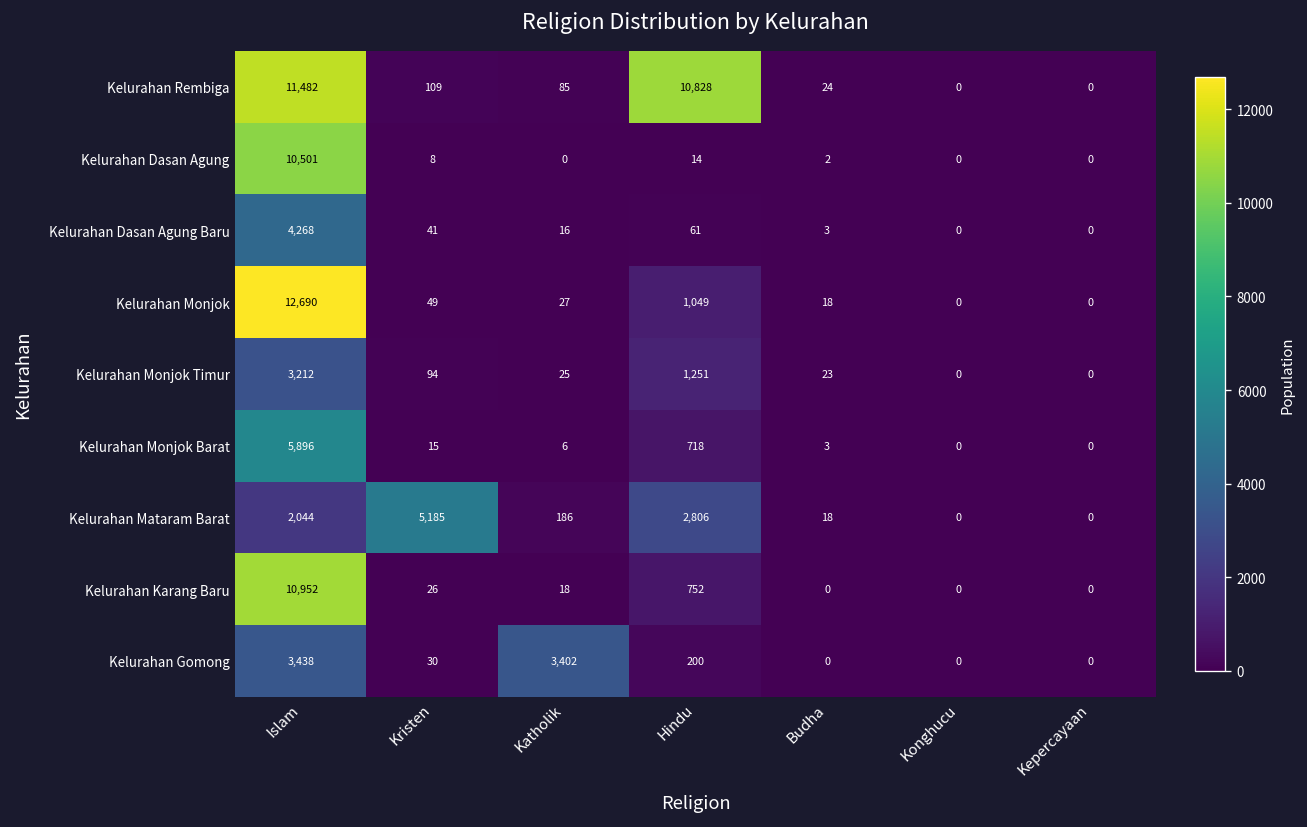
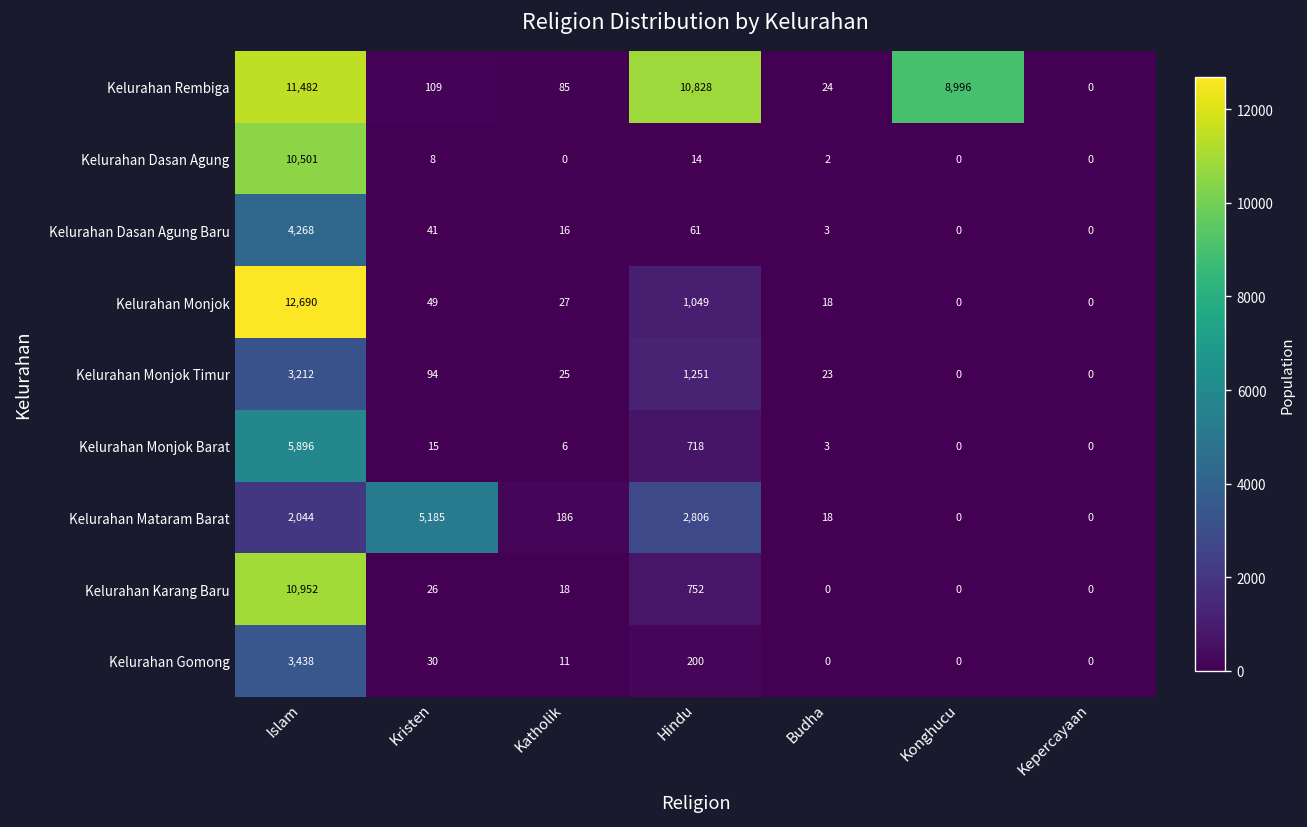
Kelurahan Rembiga, Konghucu: 0 -> 8,996
Kelurahan Gomong, Katholik: 3,402 -> 11
